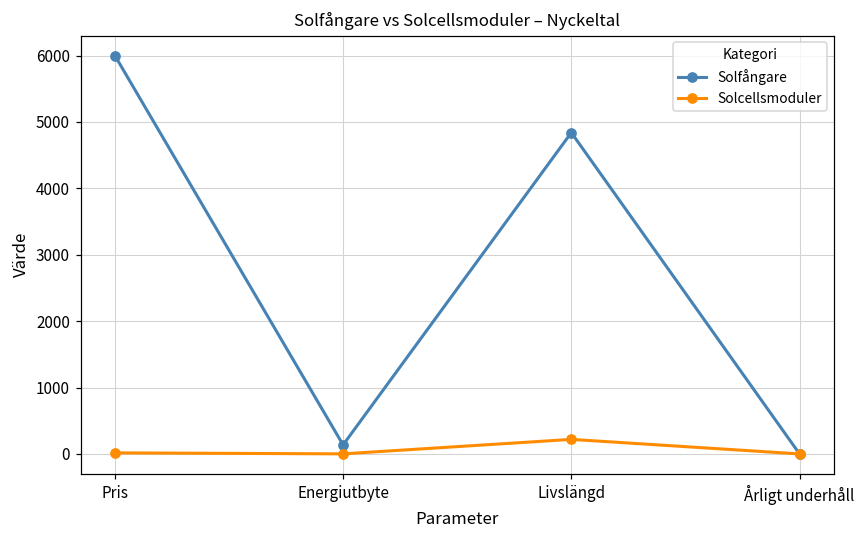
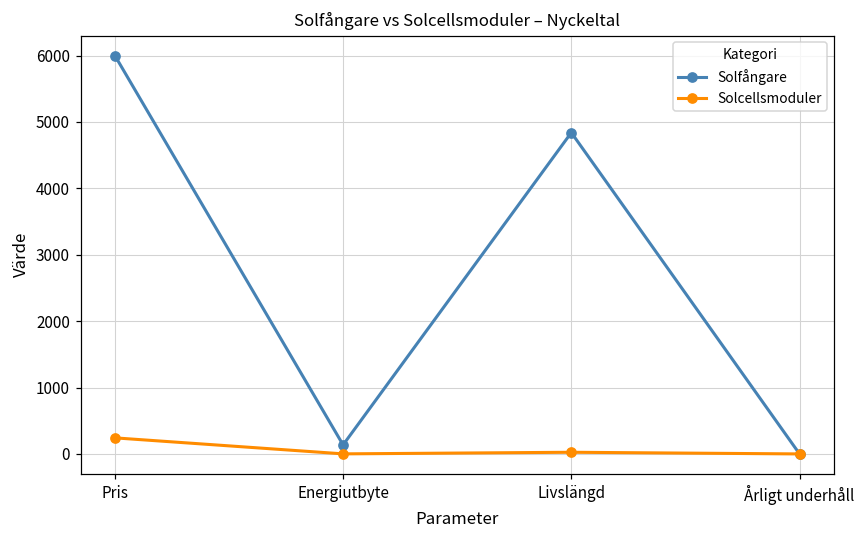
Solcellsmoduler, Pris: 0 -> 200
Solcellsmoduler, Livslängd: 200 -> 0
